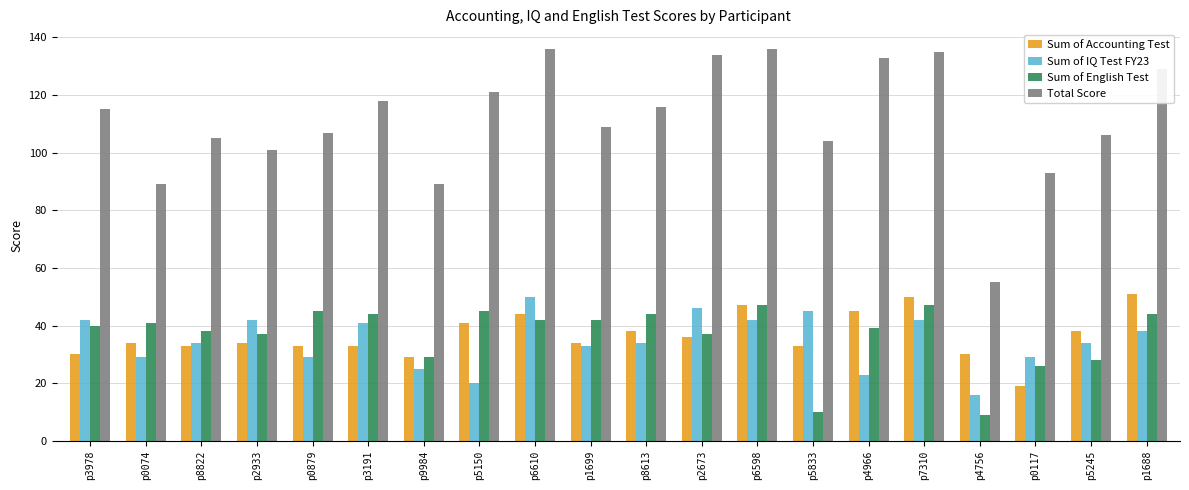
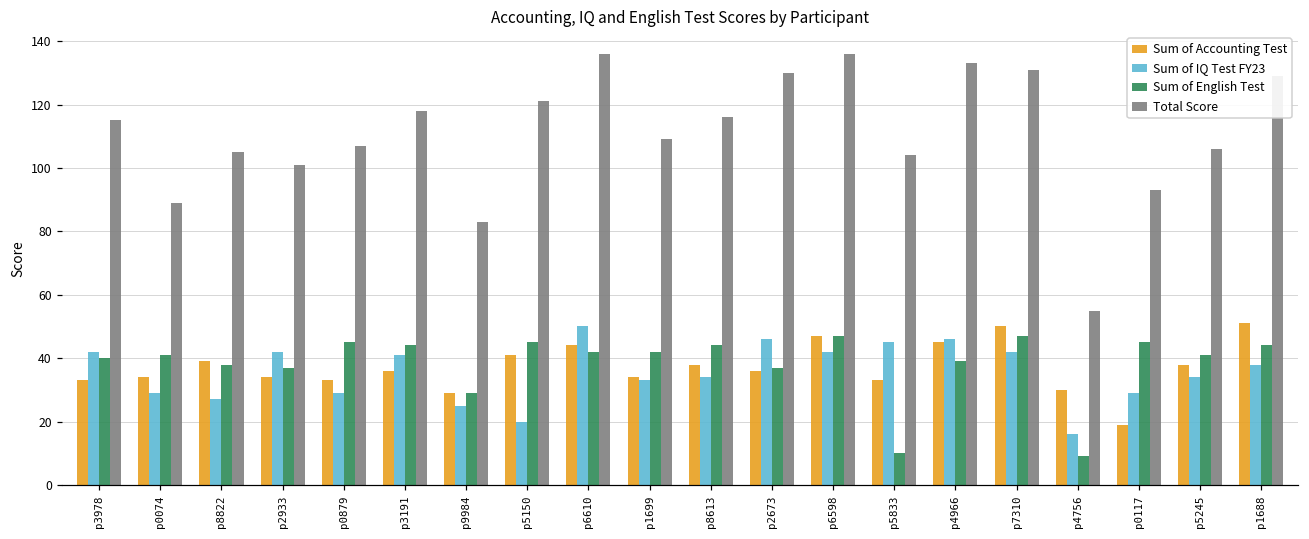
Sum of Accounting Test, p3978: 30 -> 33
Sum of Accounting Test, p8822: 33 -> 39
Sum of IQ Test FY23, p8822: 34 -> 27
Sum of Accounting Test, p3191: 33 -> 36
Total Score, p9984: 89 -> 83
Total Score, p2673: 134 -> 130
Sum of IQ Test FY23, p4966: 23 -> 46
Total Score, p7310: 135 -> 131
Sum of English Test, p0117: 26 -> 45
Sum of English Test, p5245: 28 -> 41
